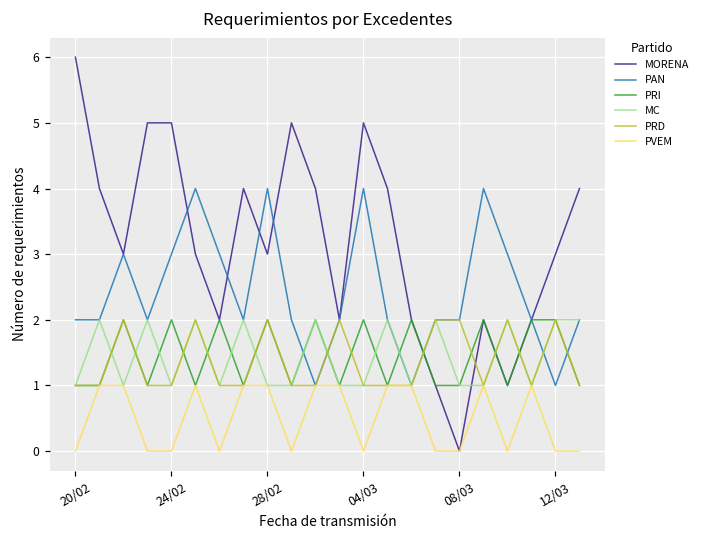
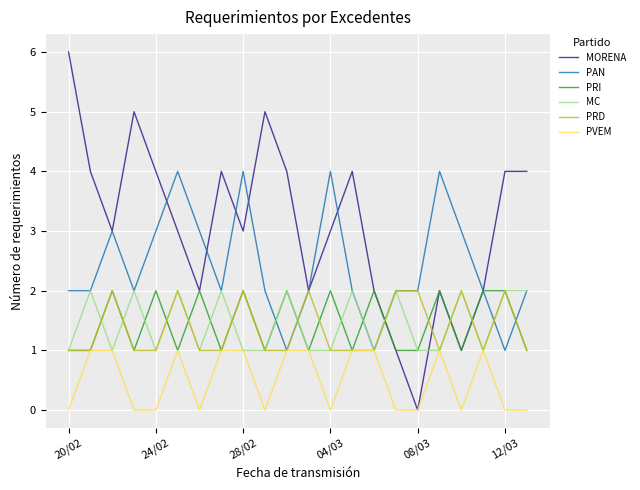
MORENA, 24/02: 5 -> 4
MORENA, 04/03: 5 -> 3
MORENA, 12/03: 3 -> 4
